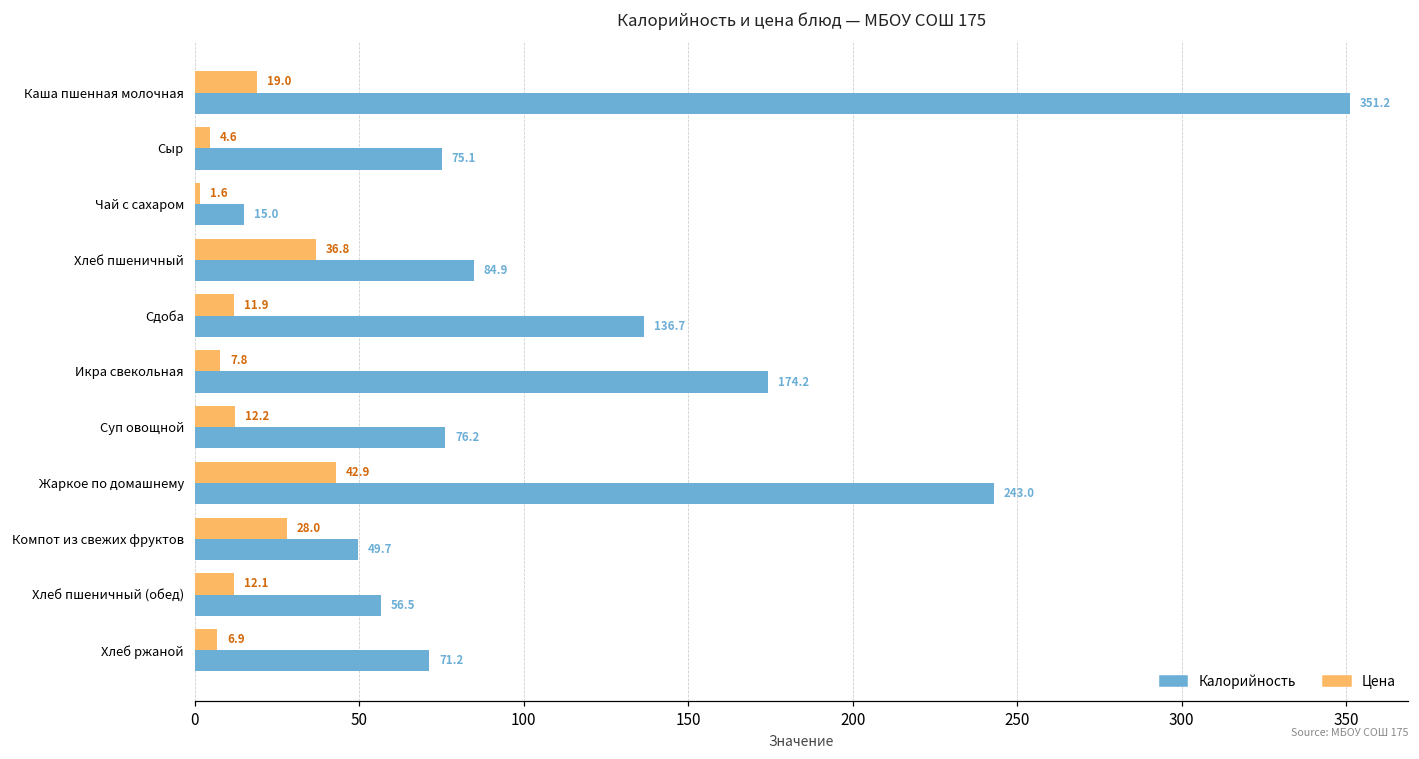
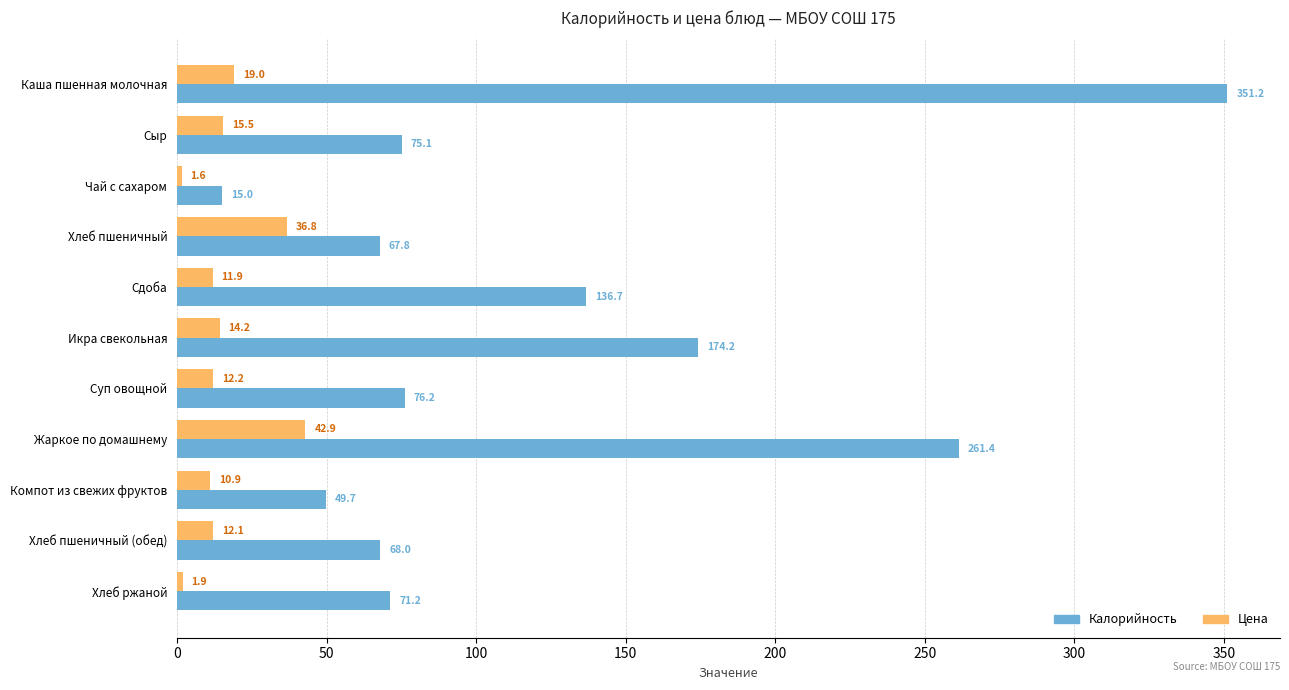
Цена, Сыр: 4.6 -> 15.5
Калорийность, Хлеб пшеничный: 84.9 -> 67.8
Цена, Икра свекольная: 7.8 -> 14.2
Калорийность, Жаркое по домашнему: 243.0 -> 261.4
Цена, Компот из свежих фруктов: 28.0 -> 10.9
Калорийность, Хлеб пшеничный (обед): 56.5 -> 68.0
Цена, Хлеб ржаной: 6.9 -> 1.9
